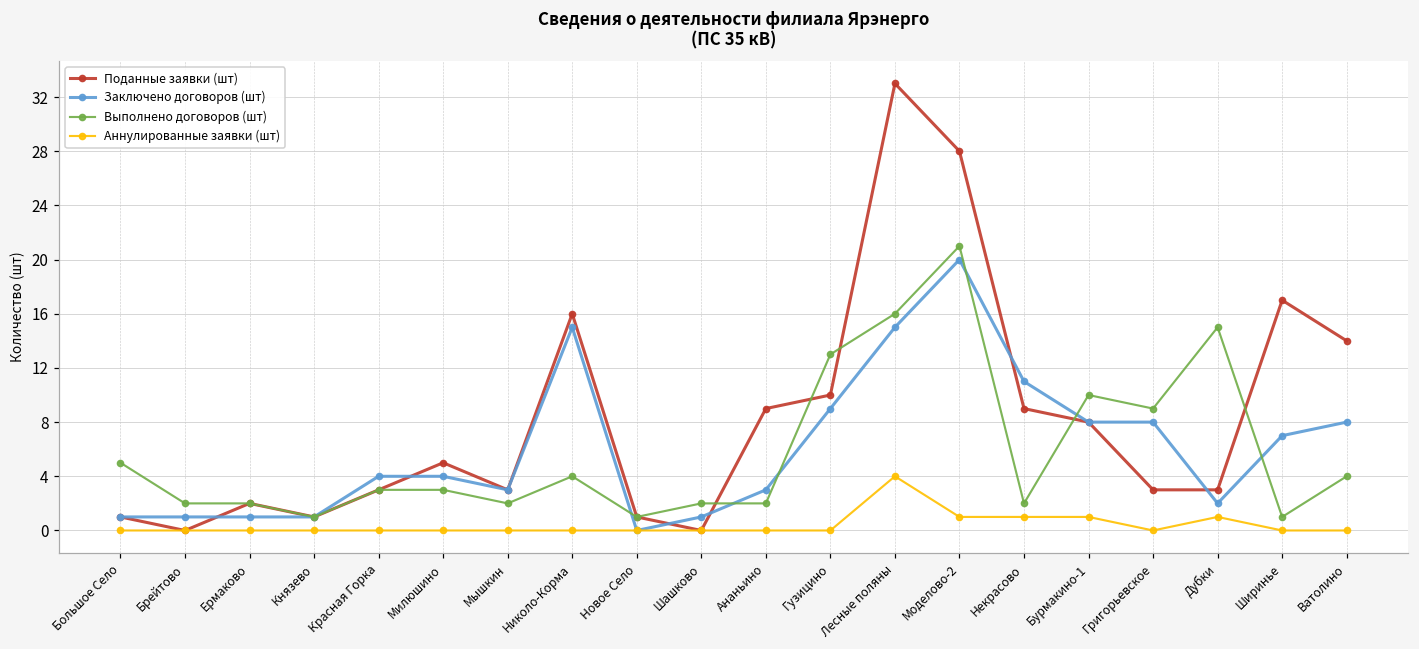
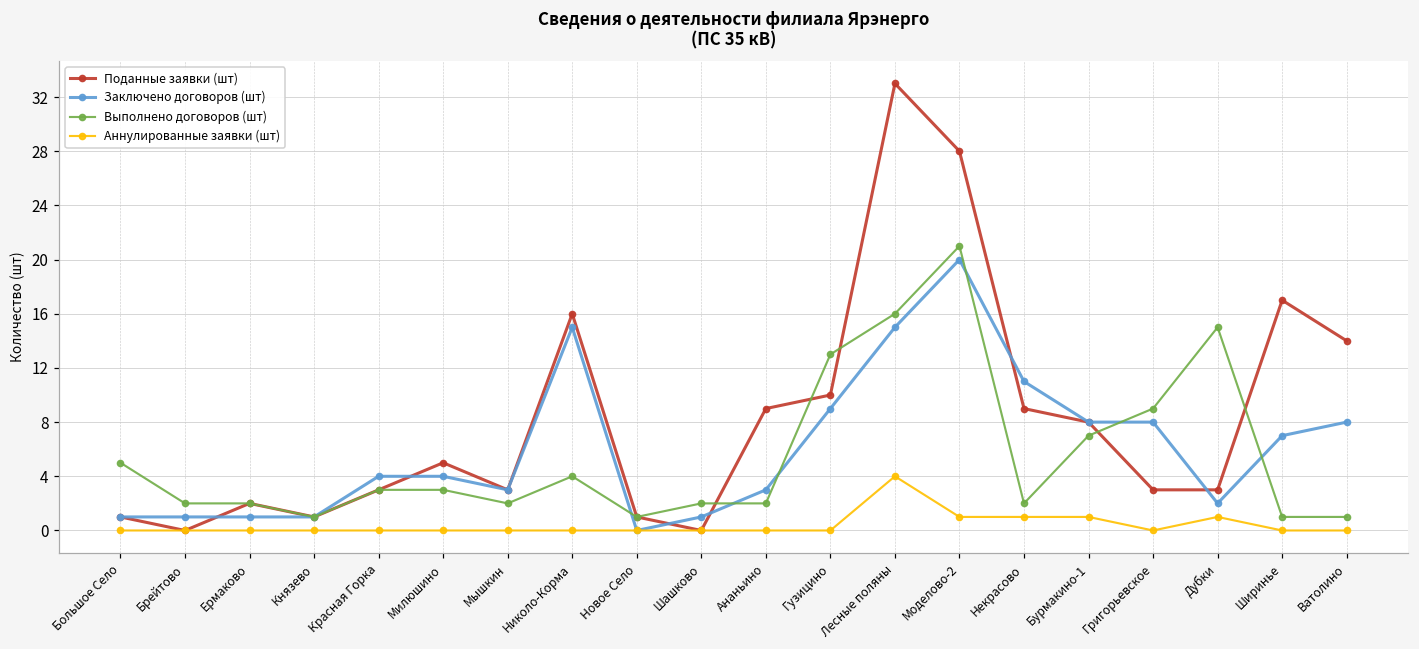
Выполнено договоров (шт), Бурмакино-1: 10 -> 7
Выполнено договоров (шт), Ватолино: 4 -> 1
